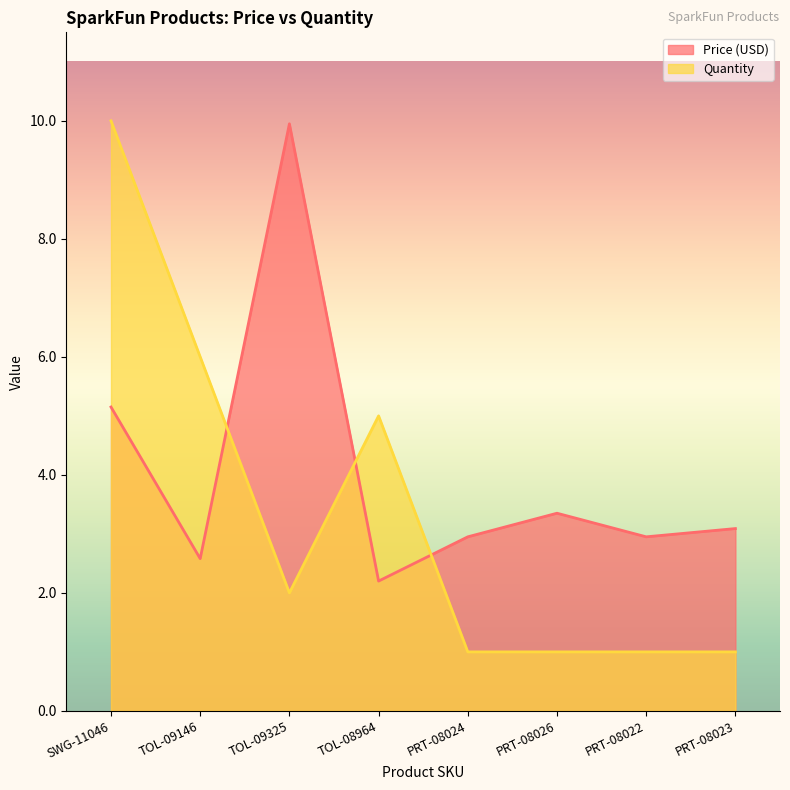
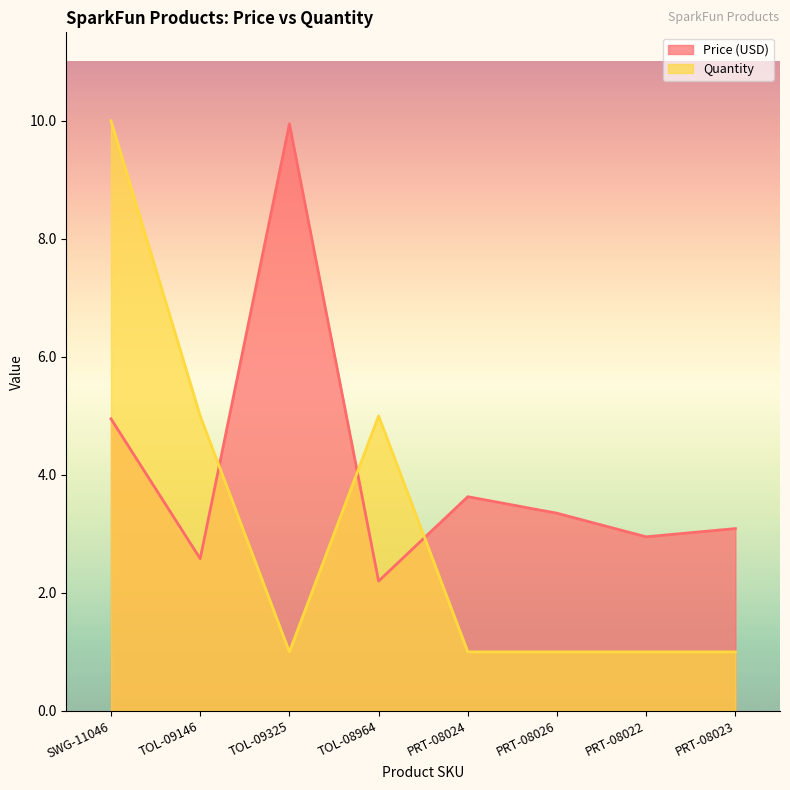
Price (USD), SWG-11046: 5.2 -> 5.0
Quantity, TOL-09146: 6 -> 5
Quantity, TOL-09325: 2 -> 1
Price (USD), PRT-08024: 3.0 -> 3.6
